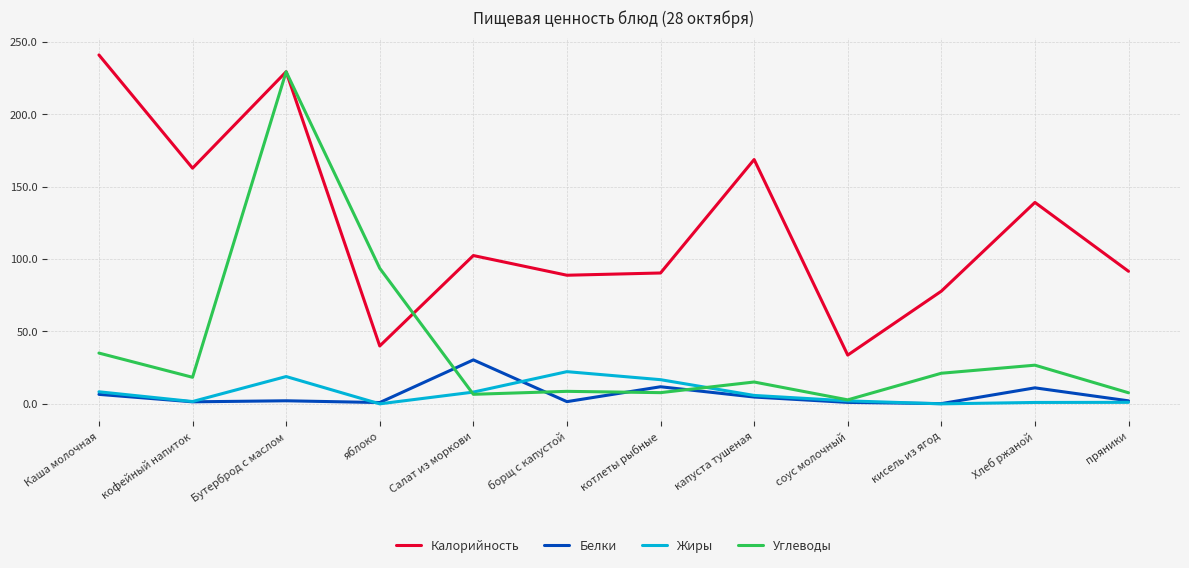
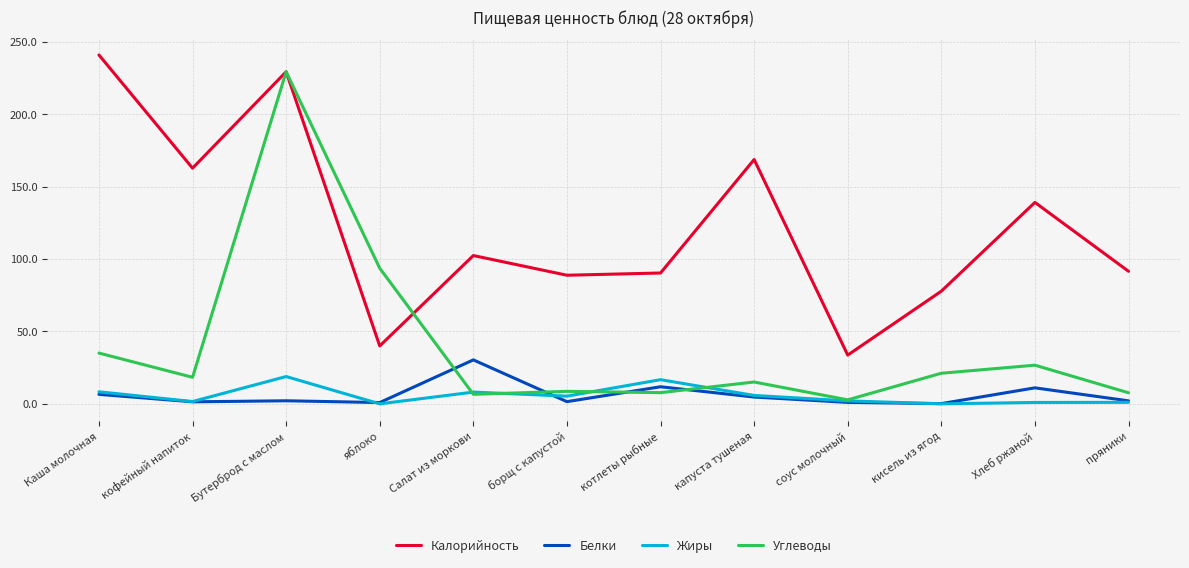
Жиры, борщ с капустой: 22 -> 5
